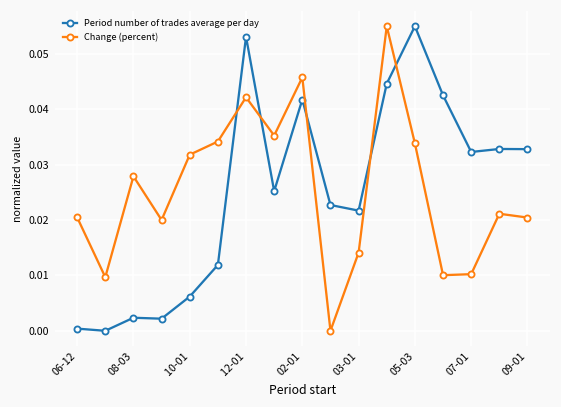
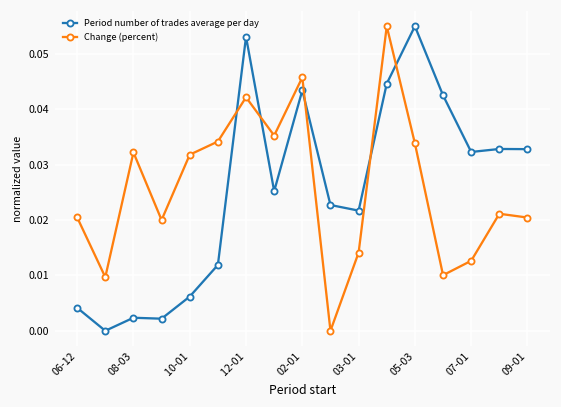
Period number of trades average per day, 06-12: 0.000 -> 0.004
Change (percent), 08-03: 0.028 -> 0.032
Period number of trades average per day, 02-01: 0.042 -> 0.043
Change (percent), 07-01: 0.010 -> 0.013
